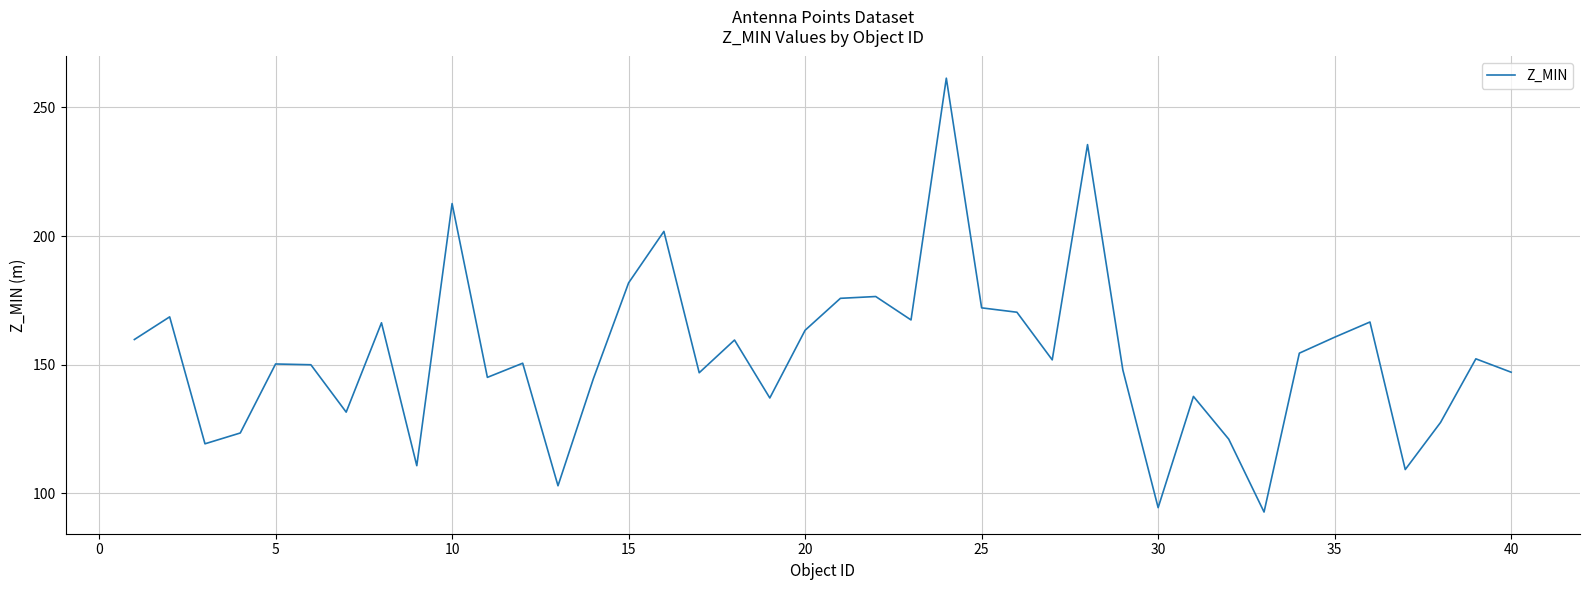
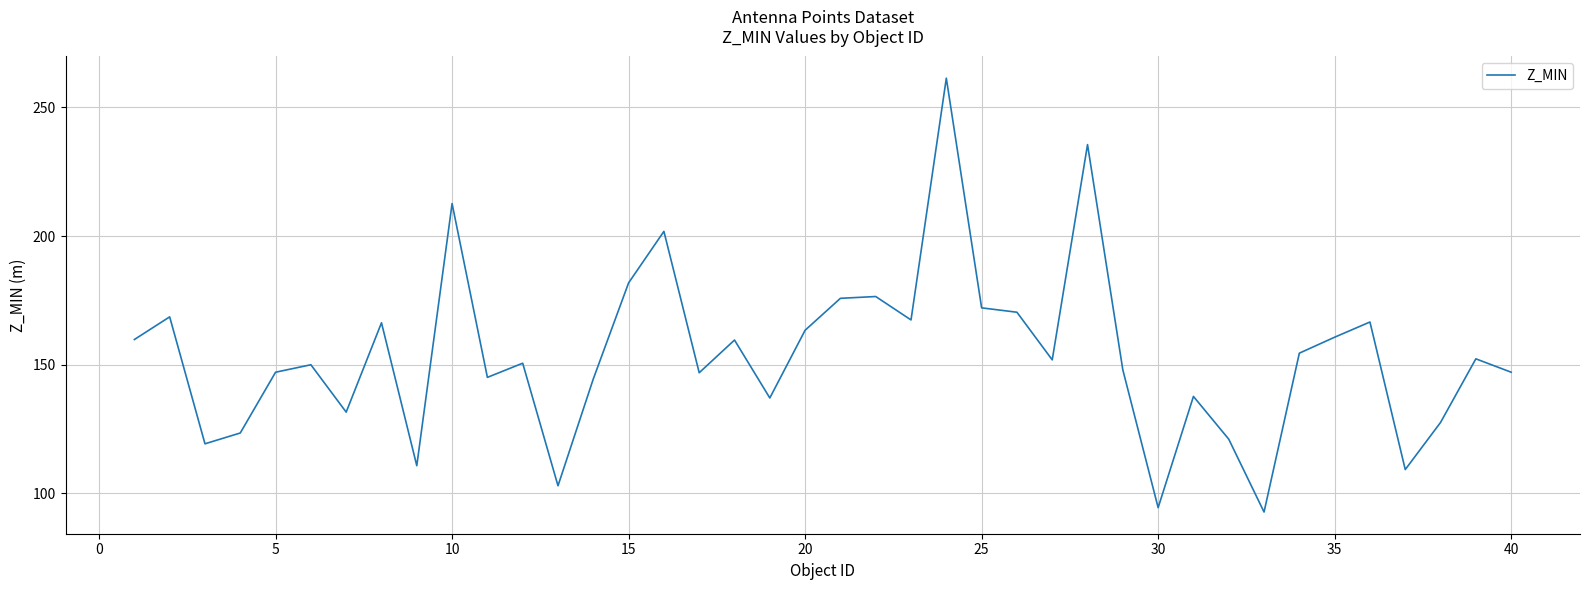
5: 150 -> 147
